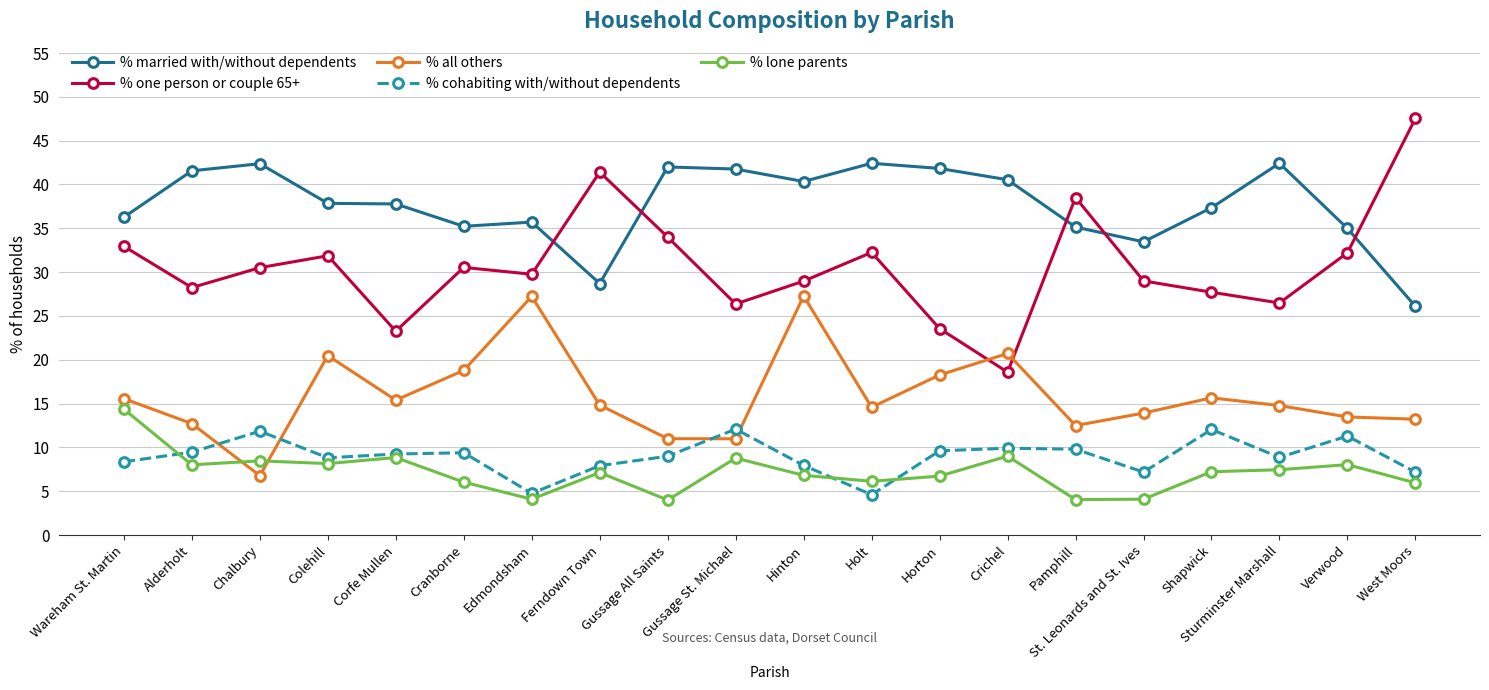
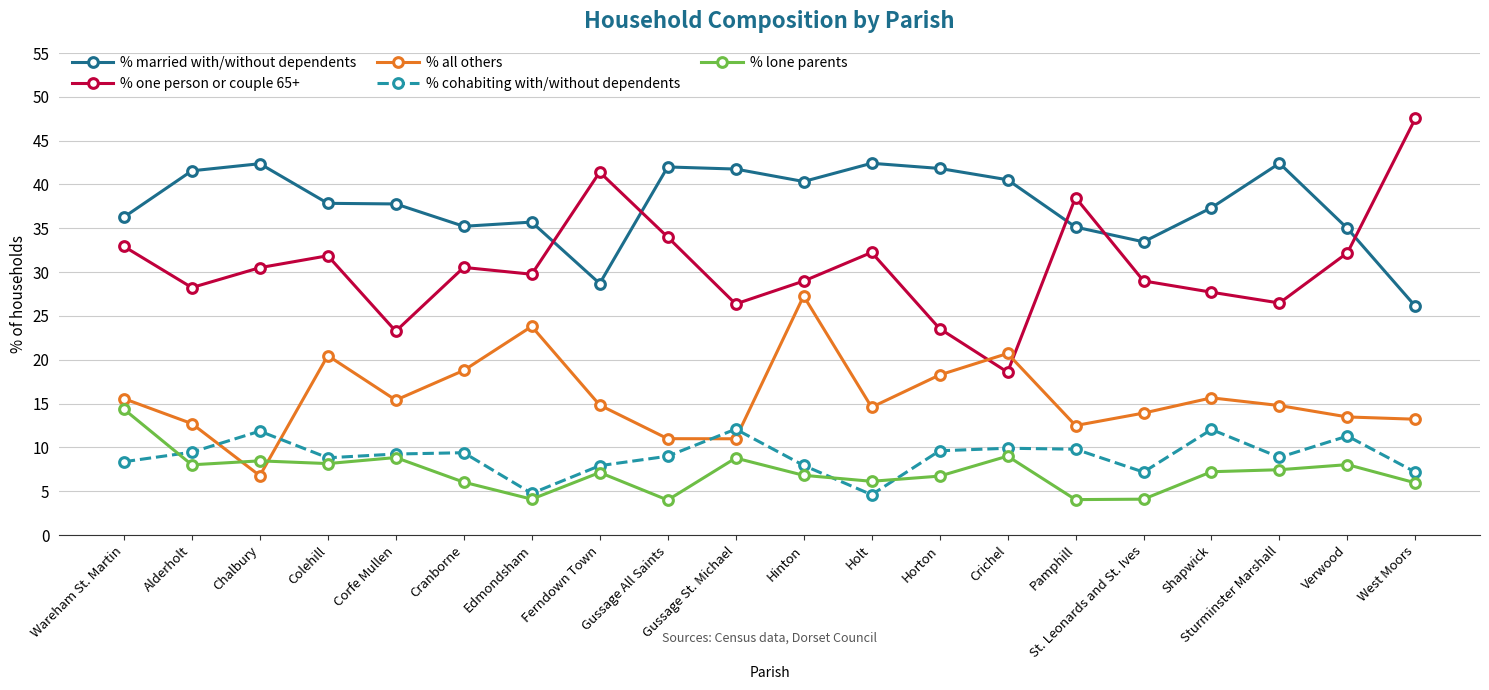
% all others, Edmondsham: 27 -> 24
